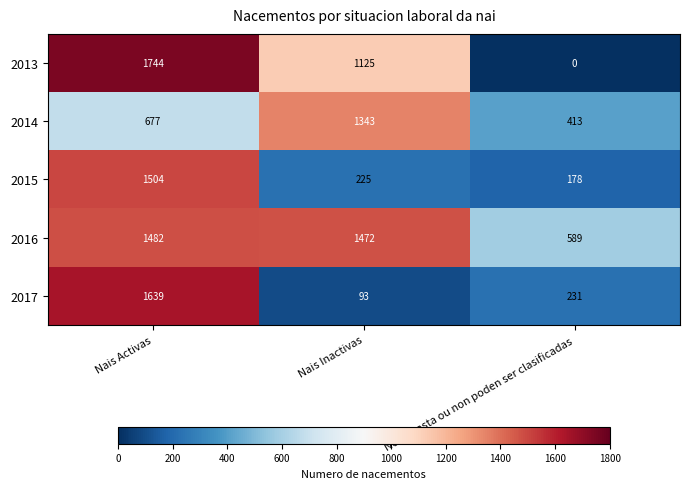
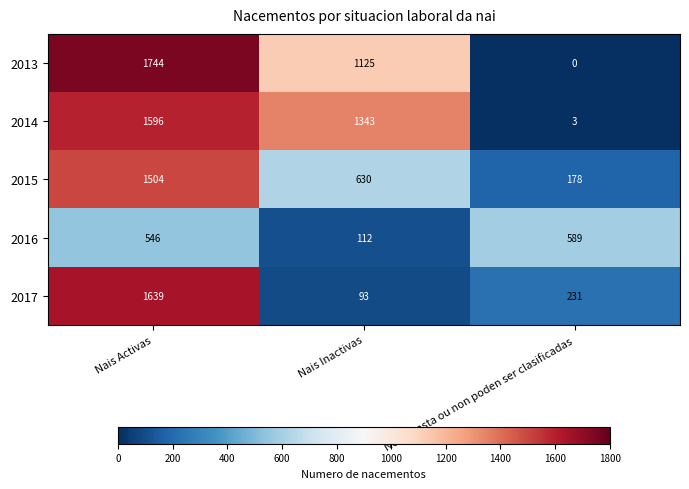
2014, Nais Activas: 677 -> 1596
2014, Non consta ou non poden ser clasificadas: 413 -> 3
2015, Nais Inactivas: 225 -> 630
2016, Nais Activas: 1482 -> 546
2016, Nais Inactivas: 1472 -> 112
